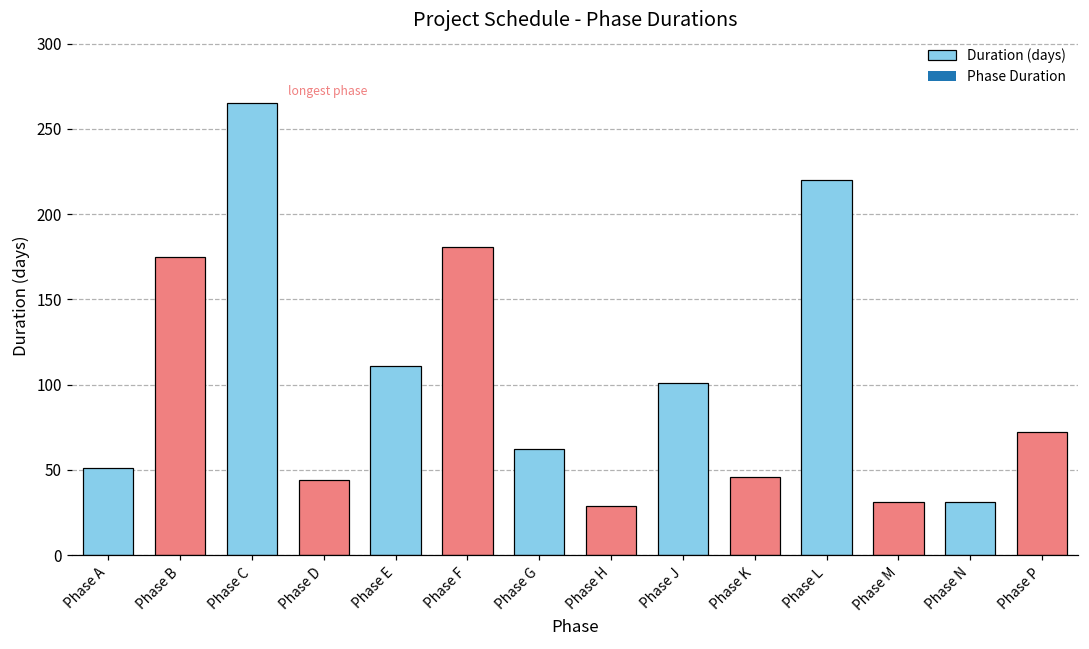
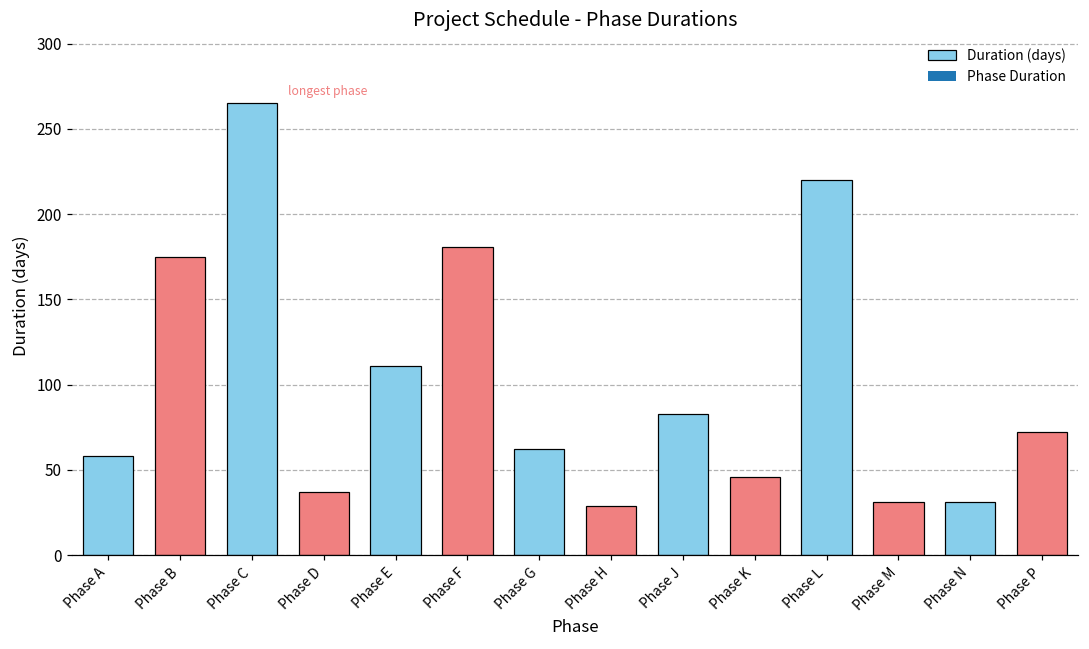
Phase A: 51 -> 58
Phase D: 44 -> 37
Phase J: 101 -> 83
